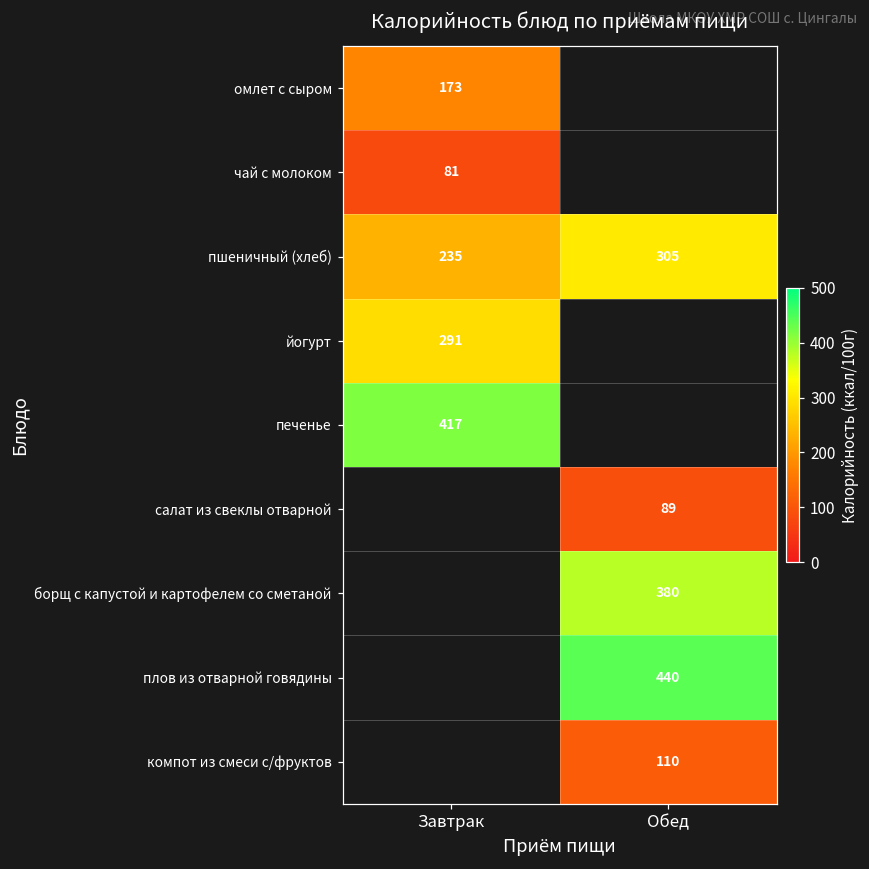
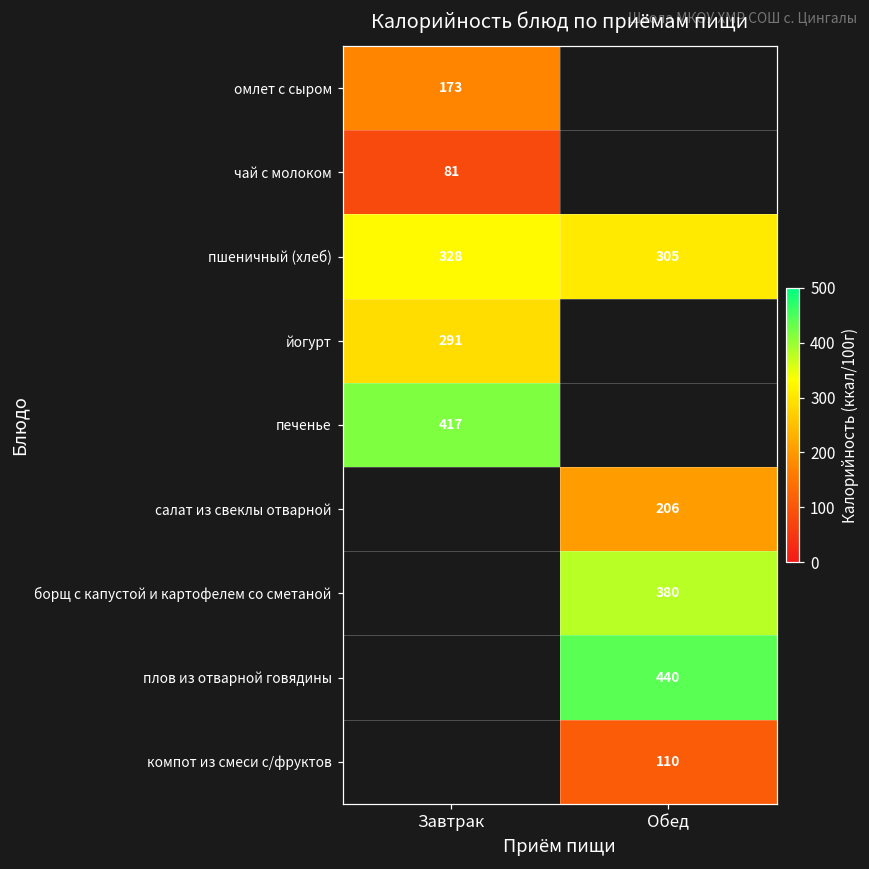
пшеничный (хлеб), Завтрак: 235 -> 328
салат из свеклы отварной, Обед: 89 -> 206
